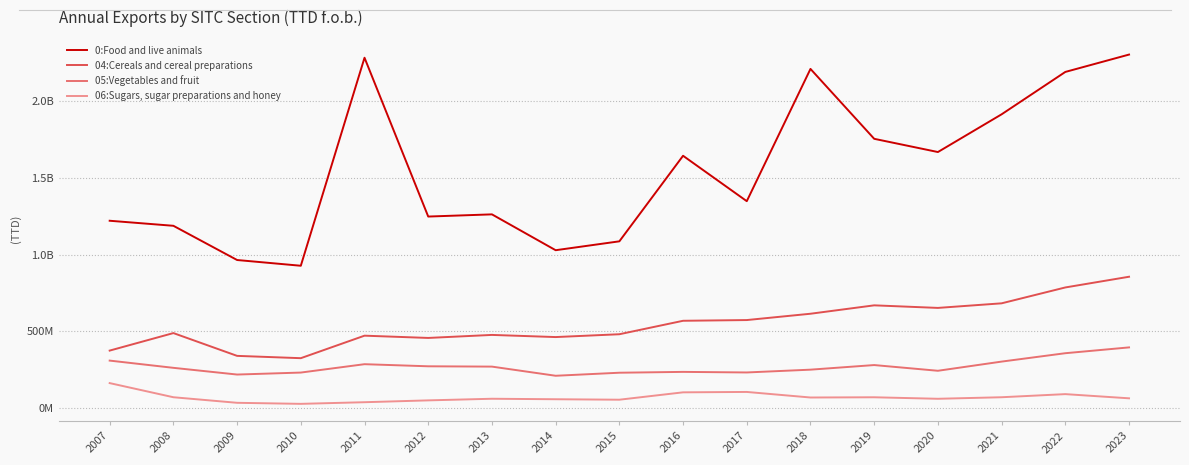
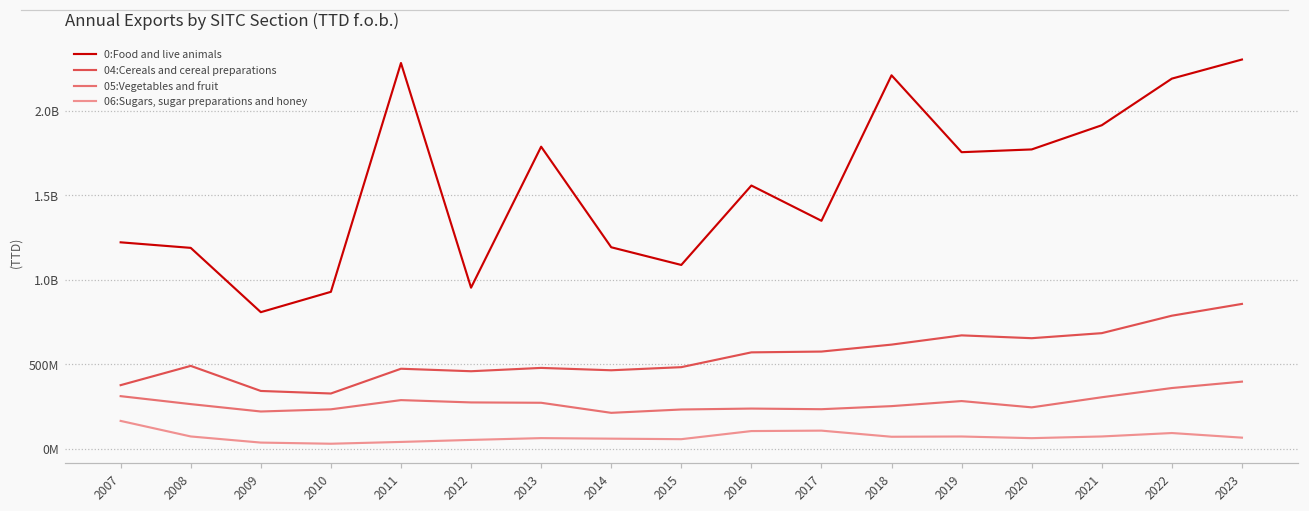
0:Food and live animals, 2009: 970000000 -> 810000000
0:Food and live animals, 2012: 1250000000 -> 950000000
0:Food and live animals, 2013: 1260000000 -> 1790000000
0:Food and live animals, 2014: 1030000000 -> 1190000000
0:Food and live animals, 2016: 1640000000 -> 1560000000
0:Food and live animals, 2020: 1670000000 -> 1770000000
